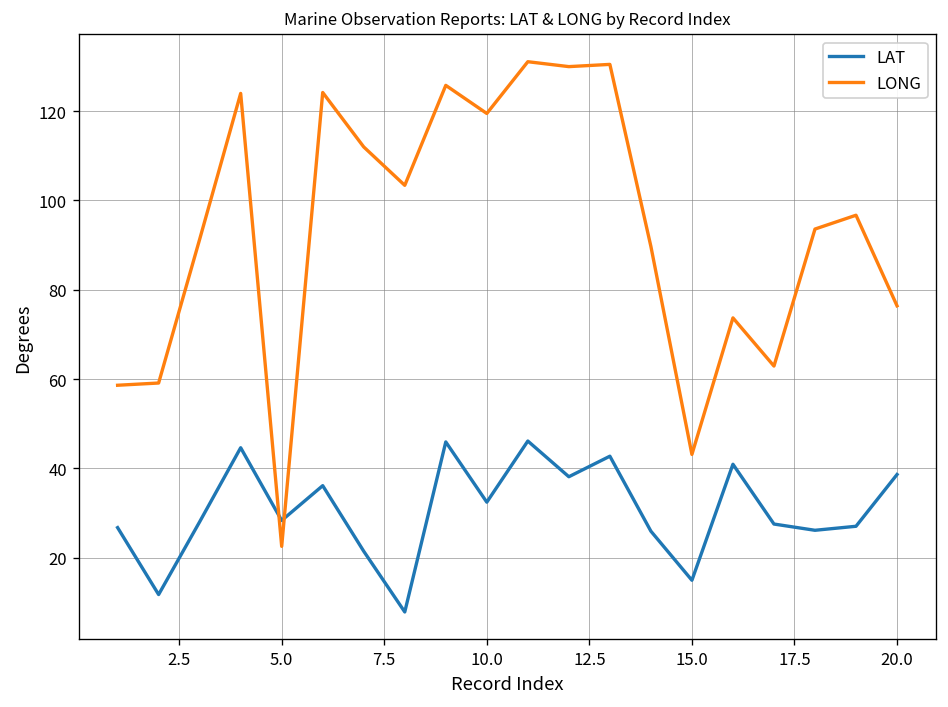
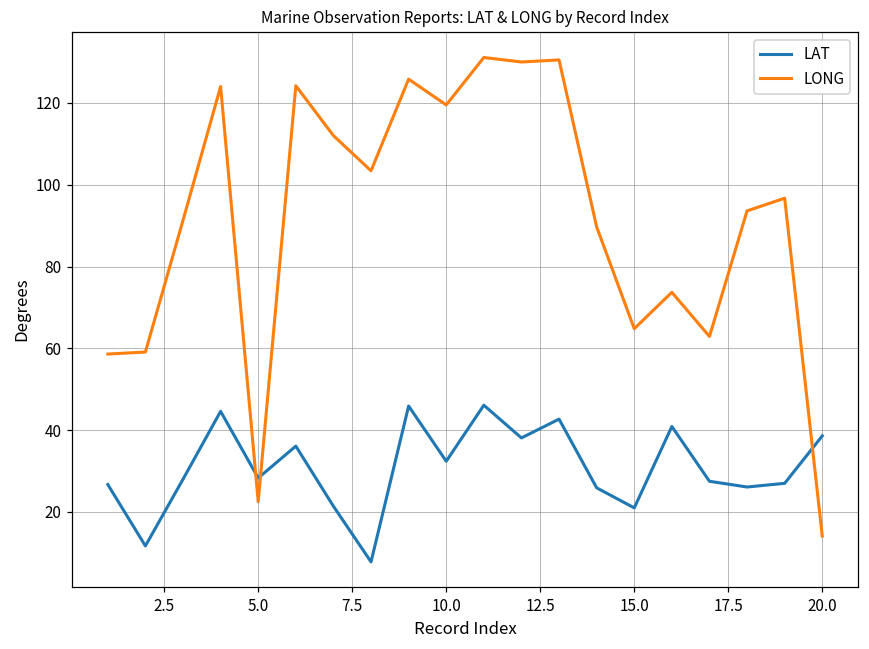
LAT, 15.0: 15 -> 21
LONG, 15.0: 43 -> 65
LONG, 20.0: 76 -> 14
